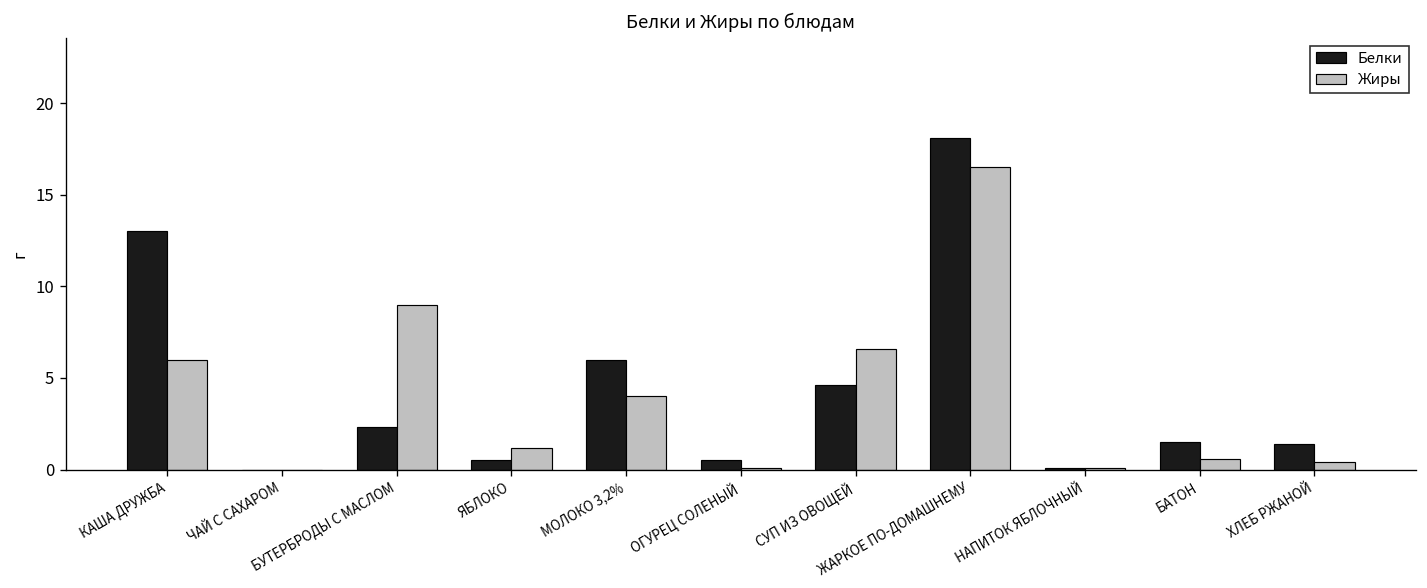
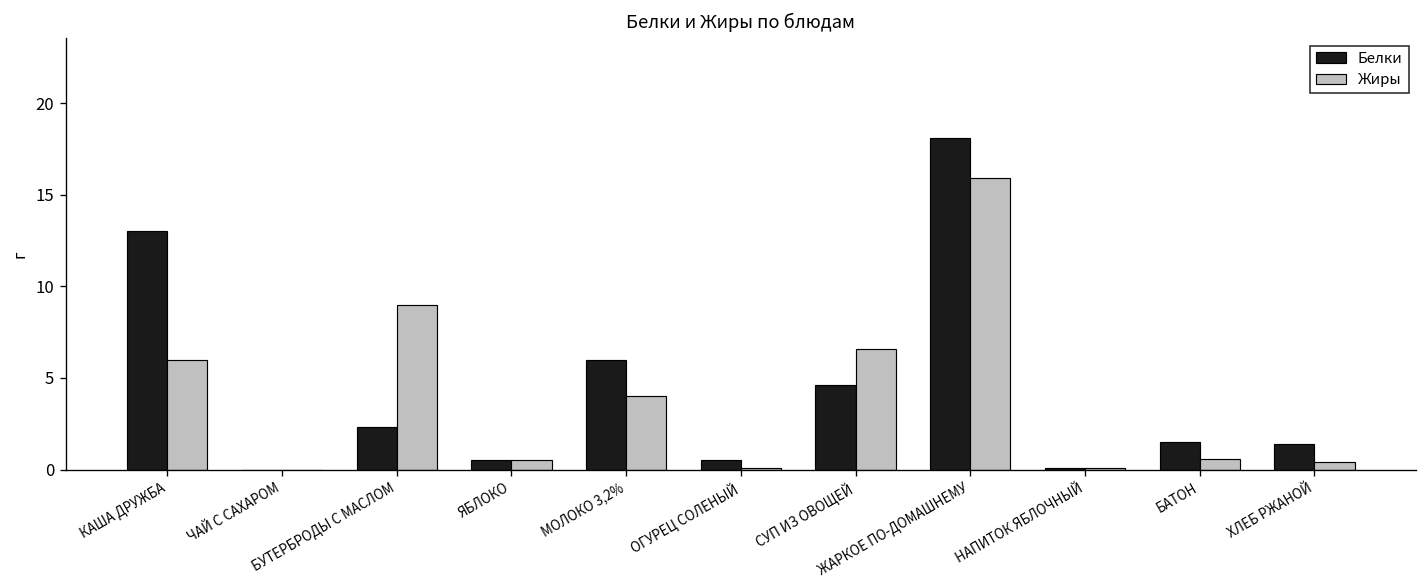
Жиры, ЯБЛОКО: 1.2 -> 0.5
Жиры, ЖАРКОЕ ПО-ДОМАШНЕМУ: 16.5 -> 15.9
